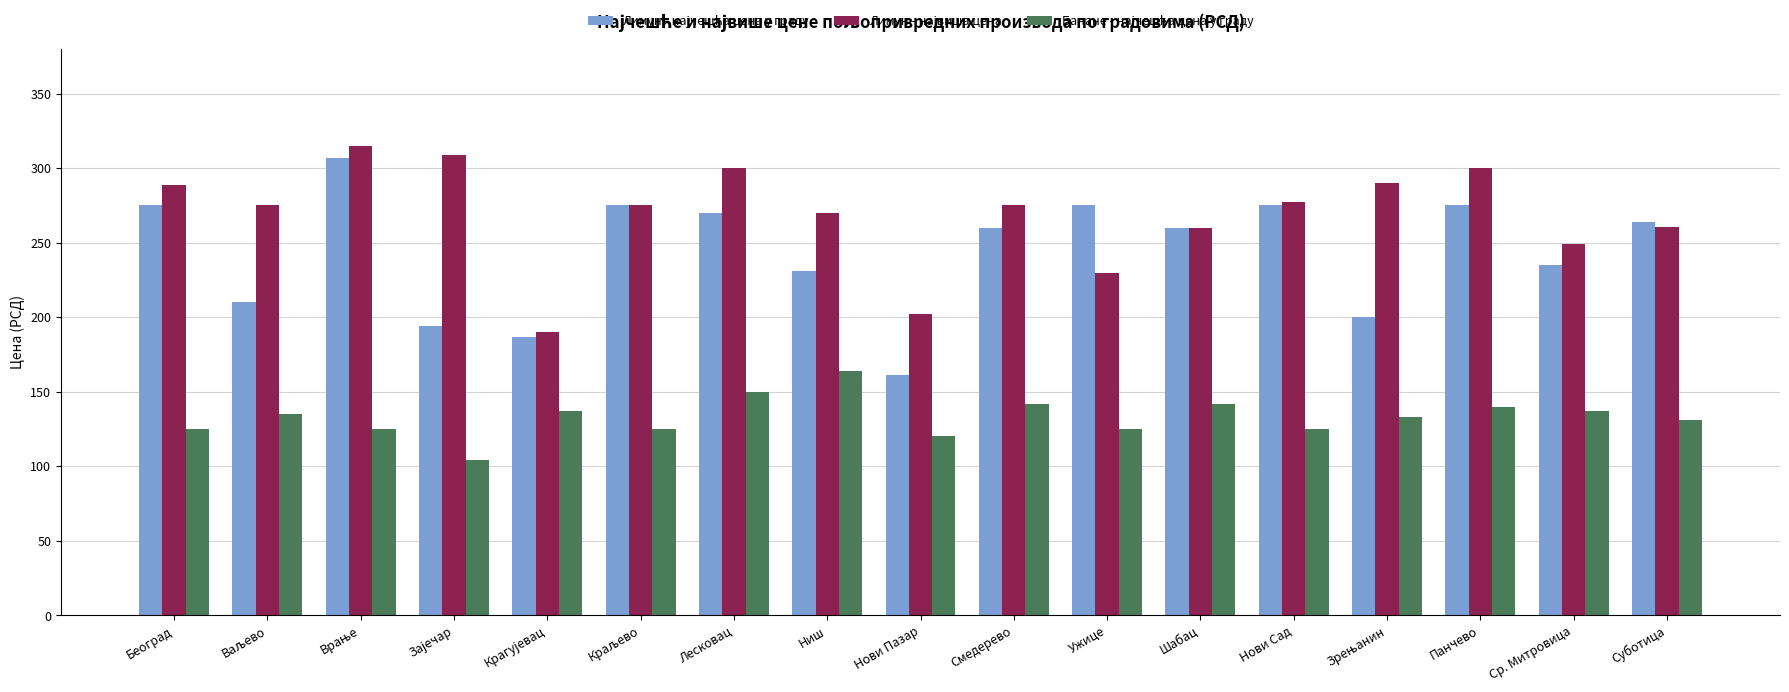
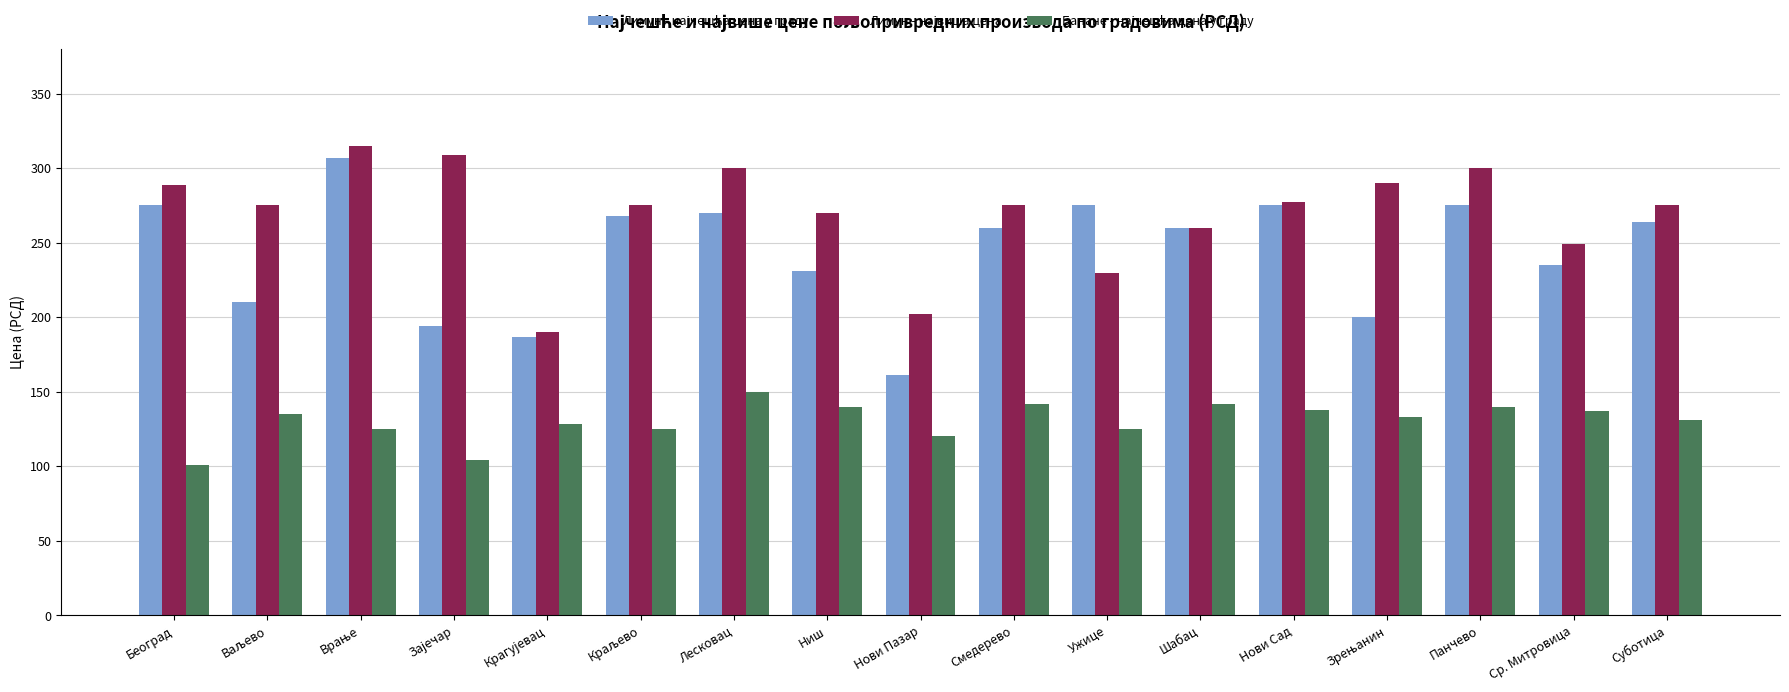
Банане - најчешћа цена у граду, Београд: 125 -> 101
Банане - најчешћа цена у граду, Крагујевац: 137 -> 128
Лимун - најчешћа цена у граду, Краљево: 275 -> 268
Банане - најчешћа цена у граду, Ниш: 164 -> 140
Банане - најчешћа цена у граду, Нови Сад: 125 -> 138
Лимун - највиша цена, Суботица: 261 -> 275
